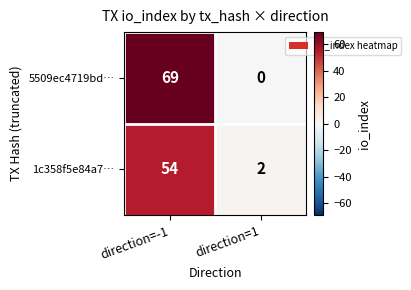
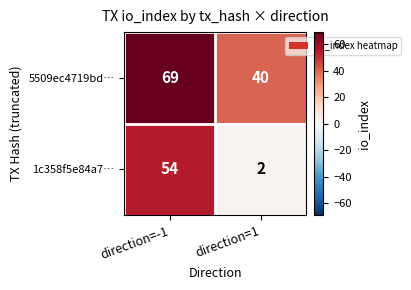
5509ec4719bd…, direction=1: 0 -> 40
